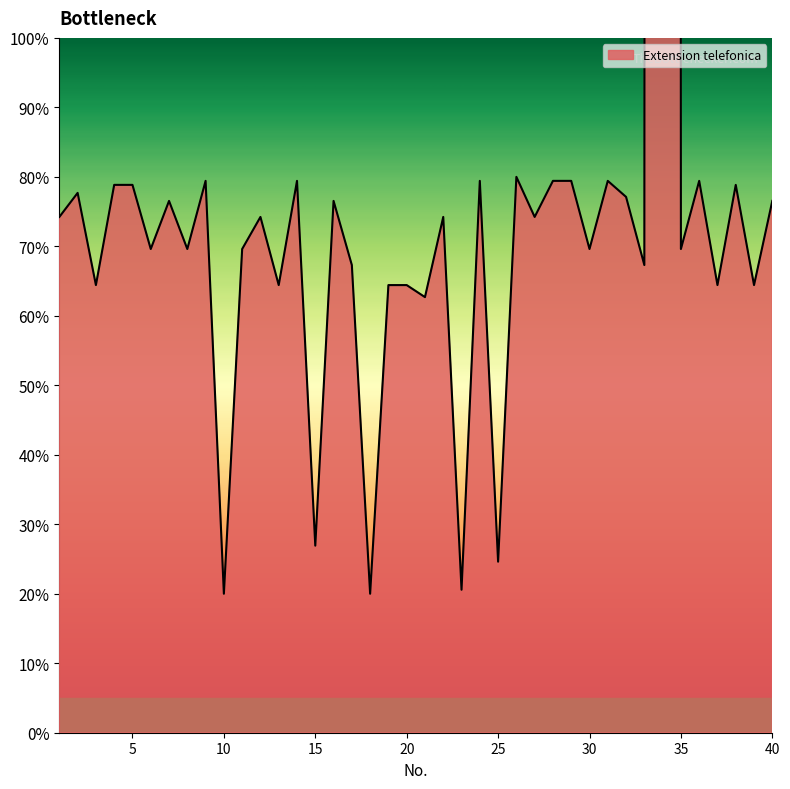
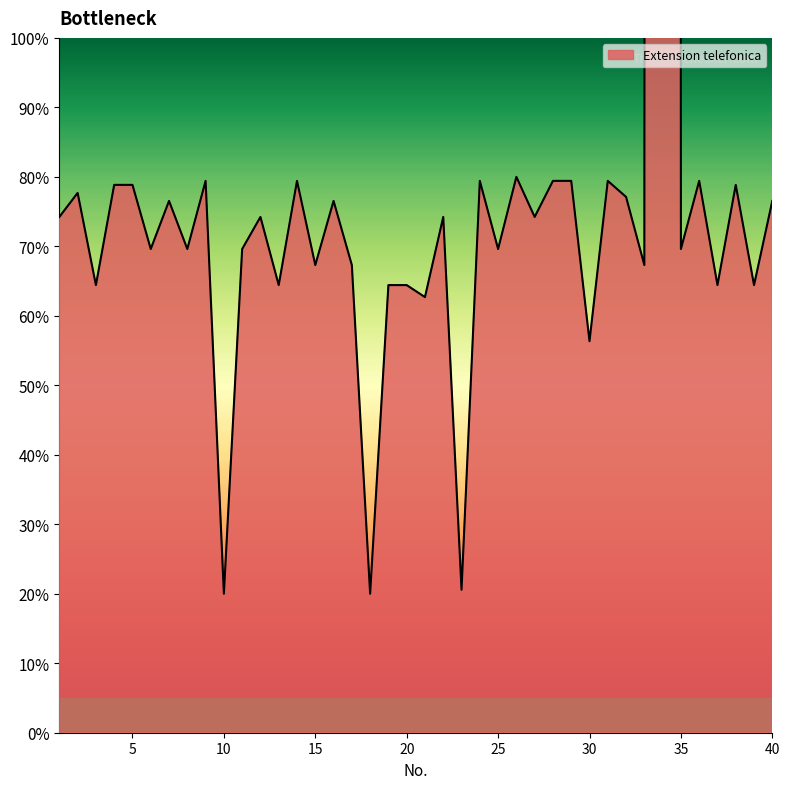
15: 27% -> 67%
25: 25% -> 70%
30: 70% -> 56%
